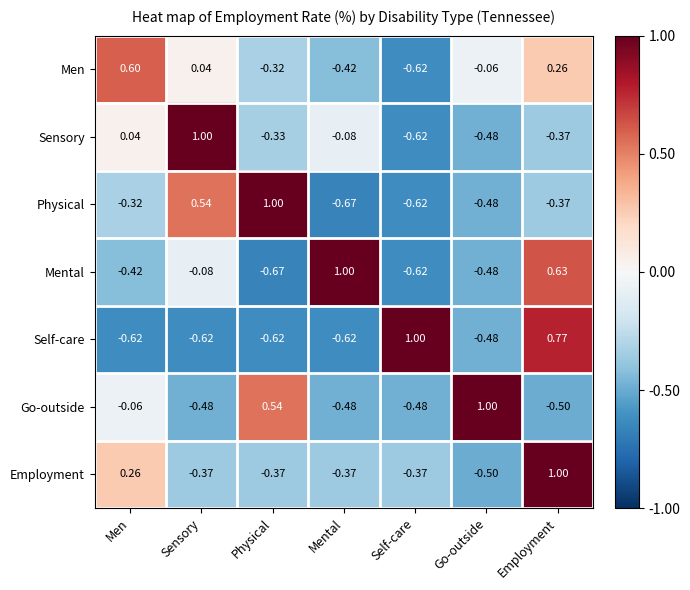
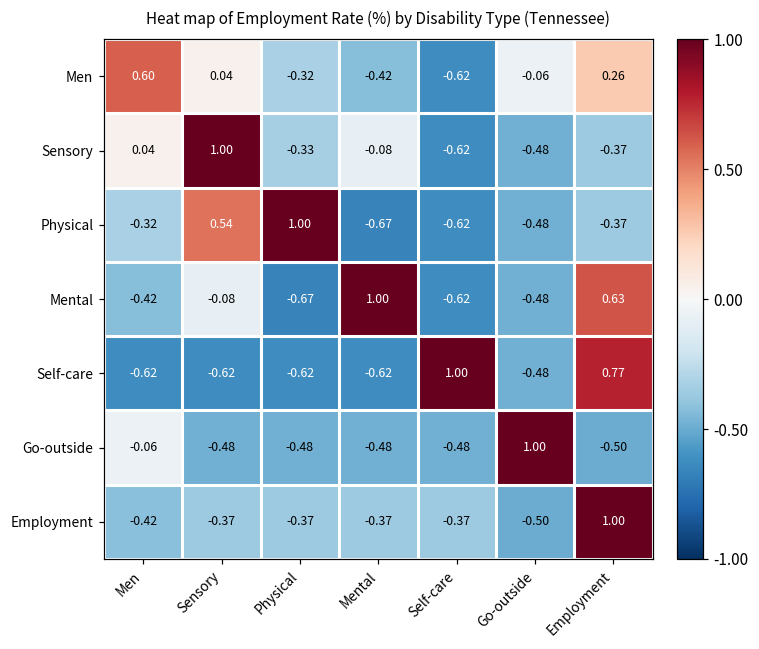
Go-outside, Physical: 0.54 -> -0.48
Employment, Men: 0.26 -> -0.42
